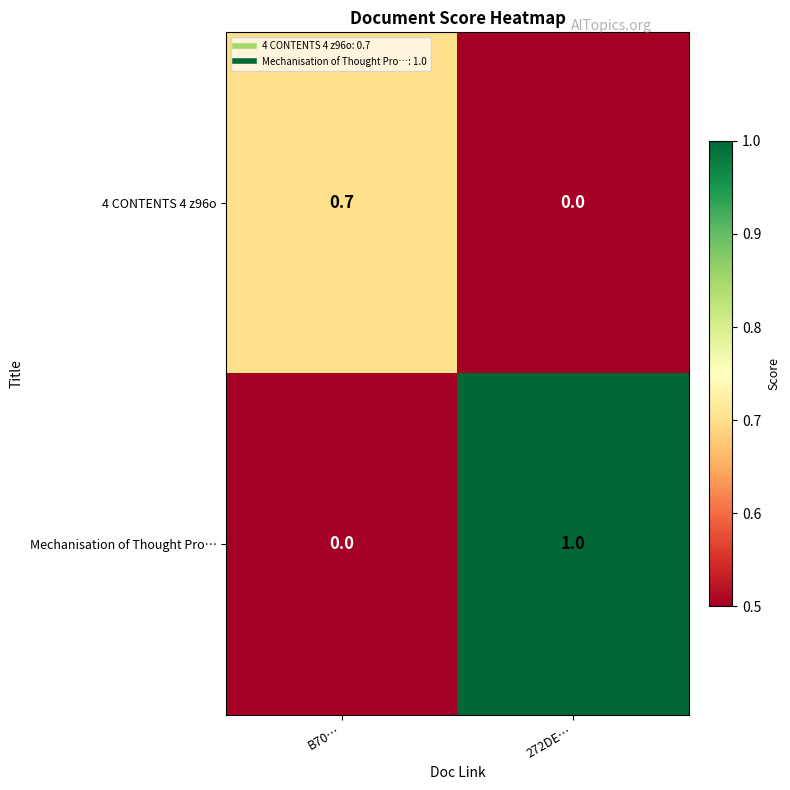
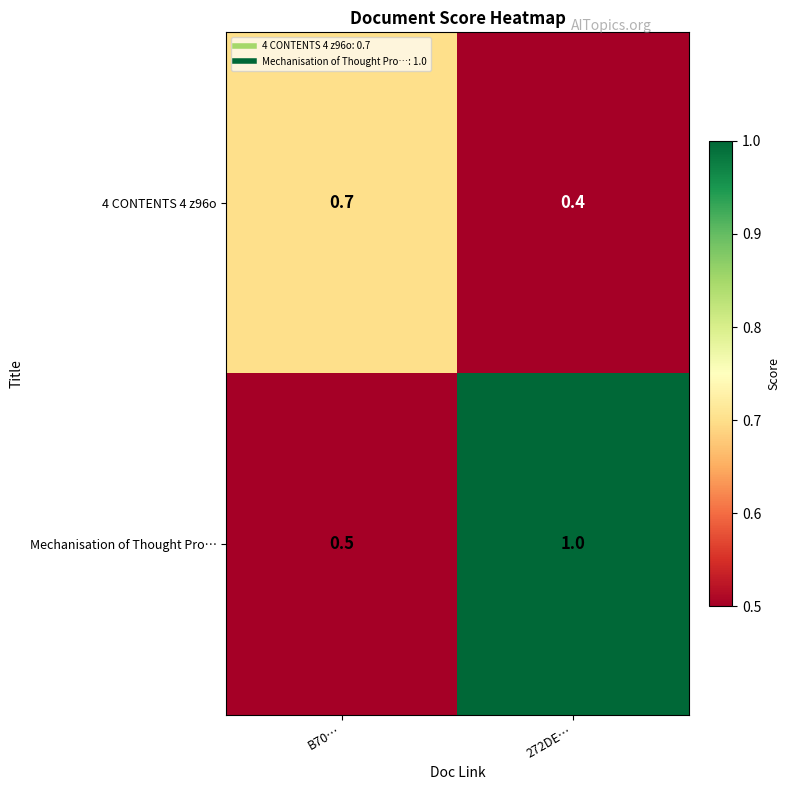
4 CONTENTS 4 z96o, 272DE…: 0.0 -> 0.4
Mechanisation of Thought Pro…, B70…: 0.0 -> 0.5
